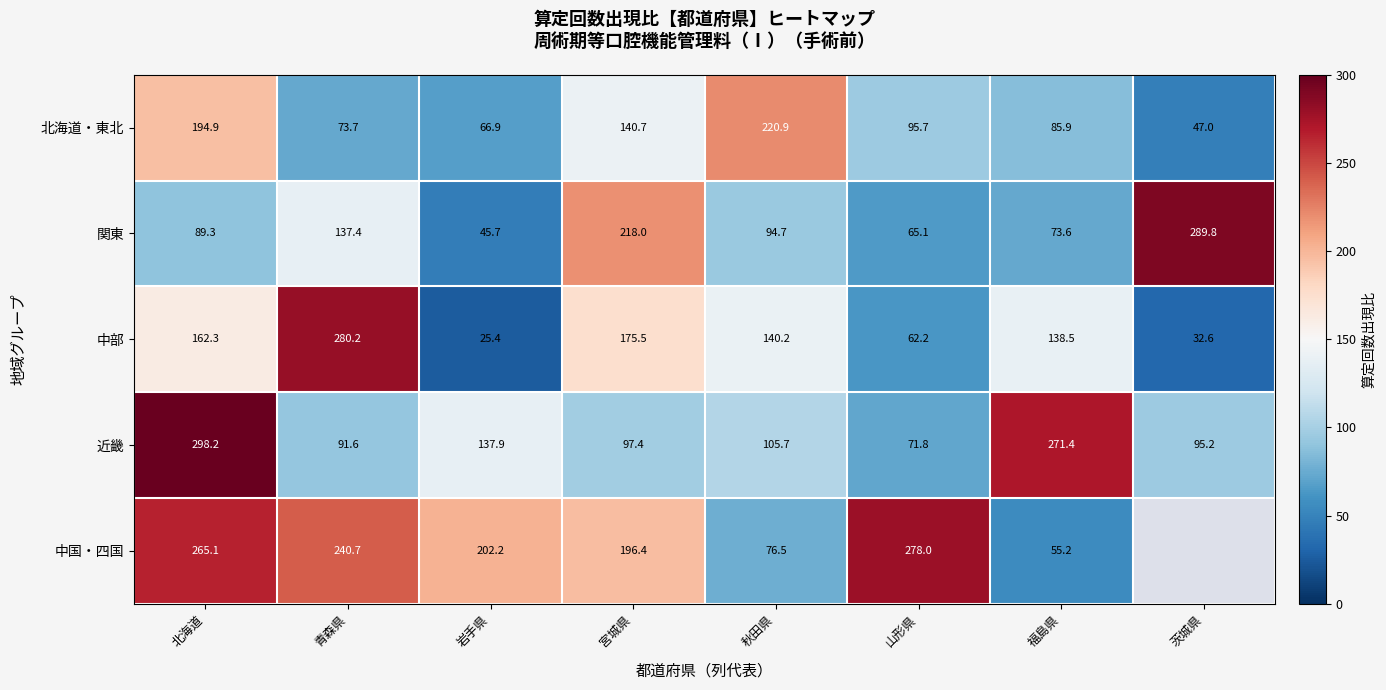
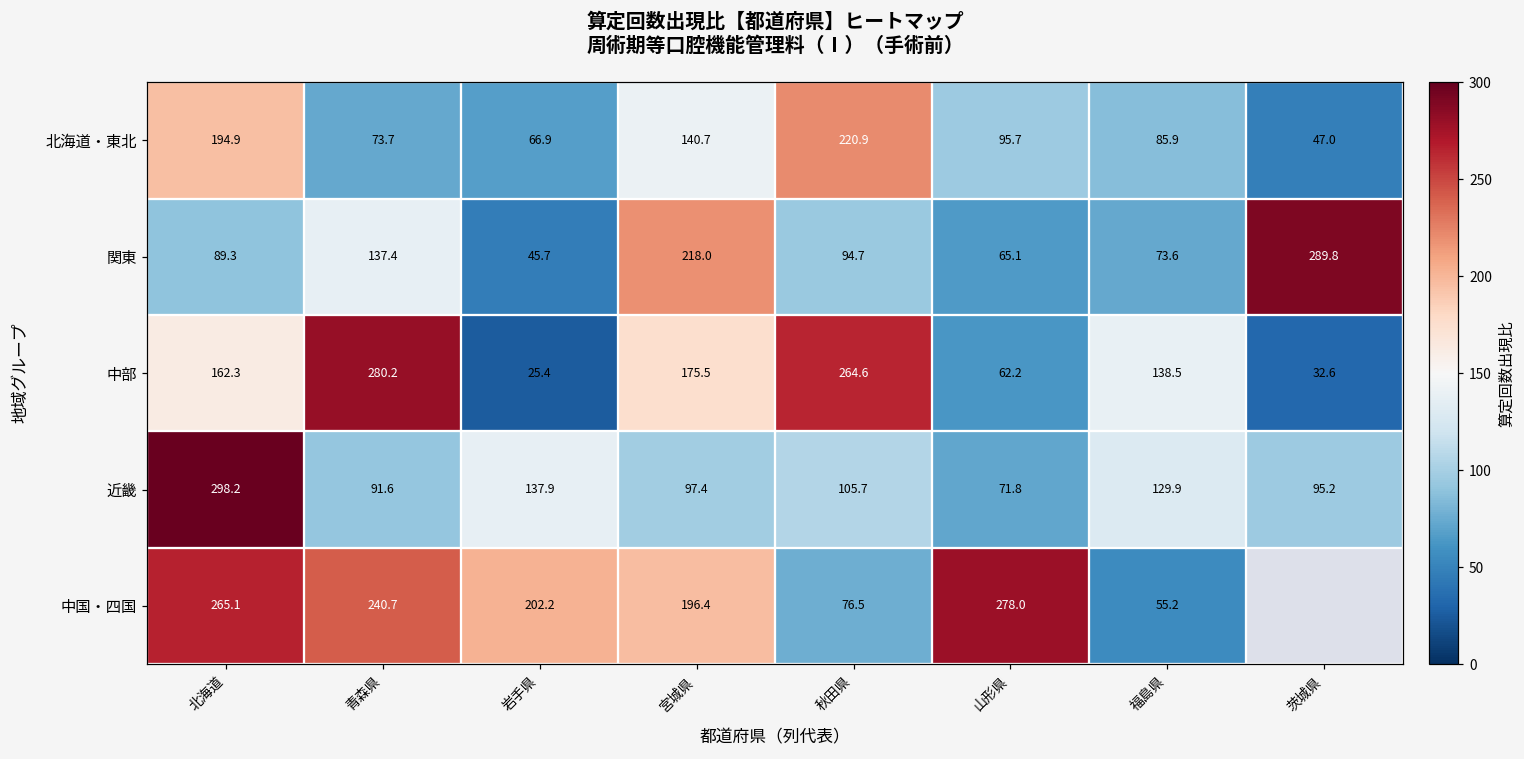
中部, 秋田県: 140.2 -> 264.6
近畿, 福島県: 271.4 -> 129.9
